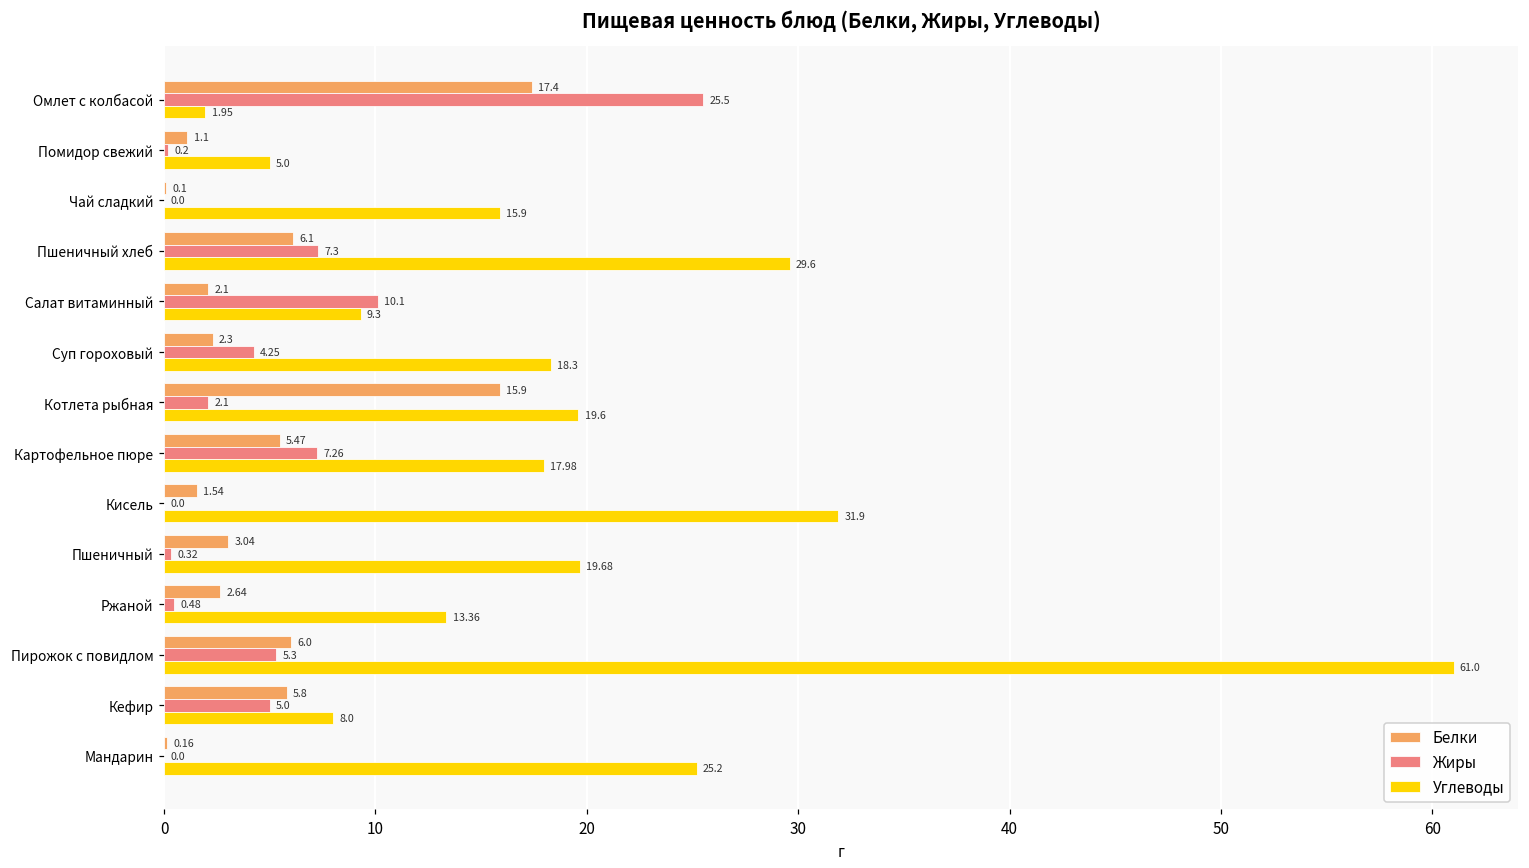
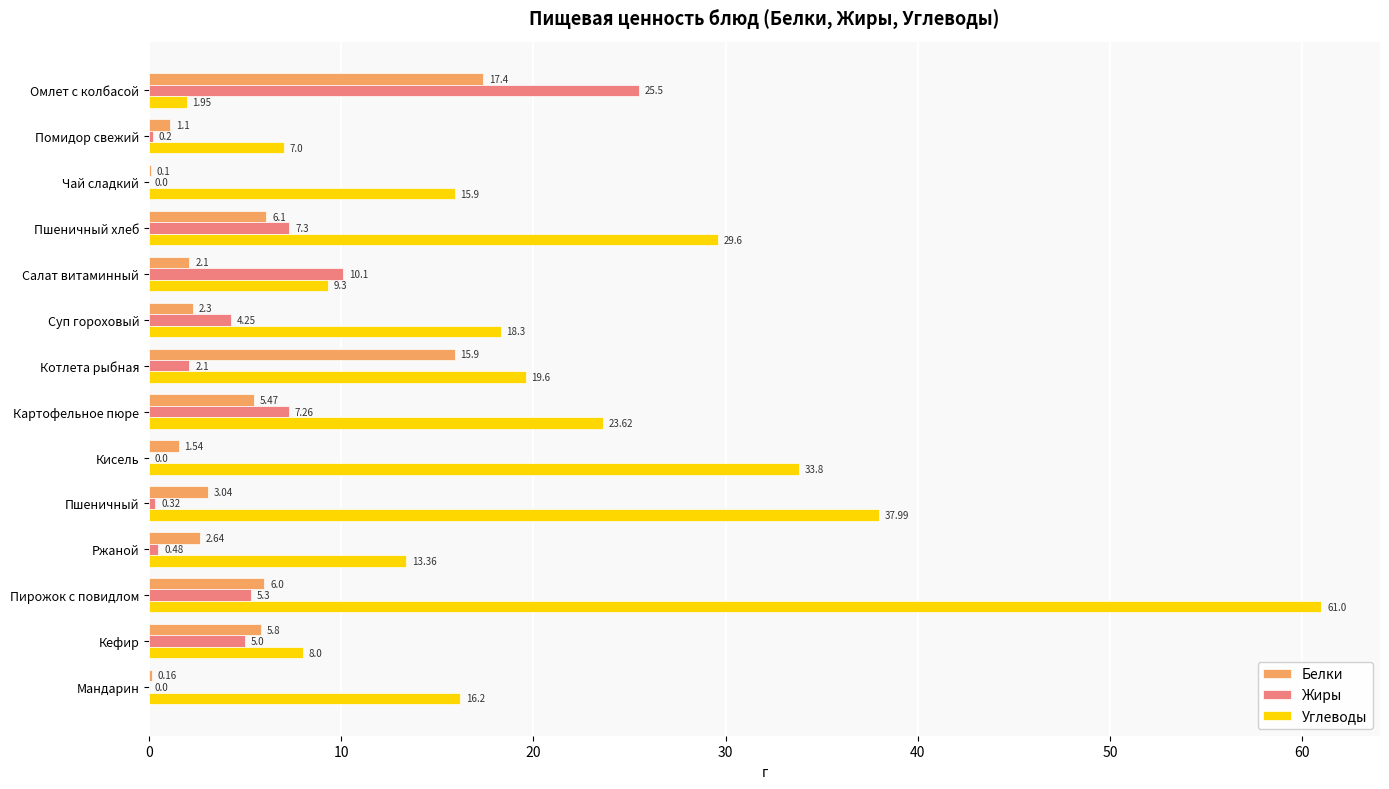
Углеводы, Помидор свежий: 5.0 -> 7.0
Углеводы, Картофельное пюре: 17.98 -> 23.62
Углеводы, Кисель: 31.9 -> 33.8
Углеводы, Пшеничный: 19.68 -> 37.99
Углеводы, Мандарин: 25.2 -> 16.2
